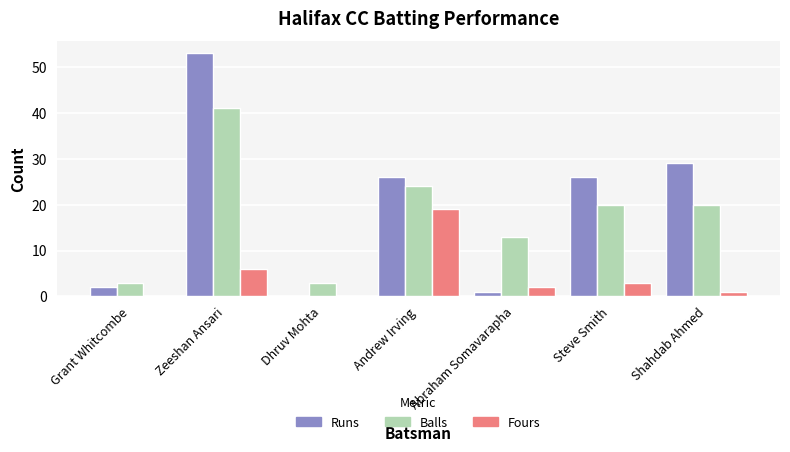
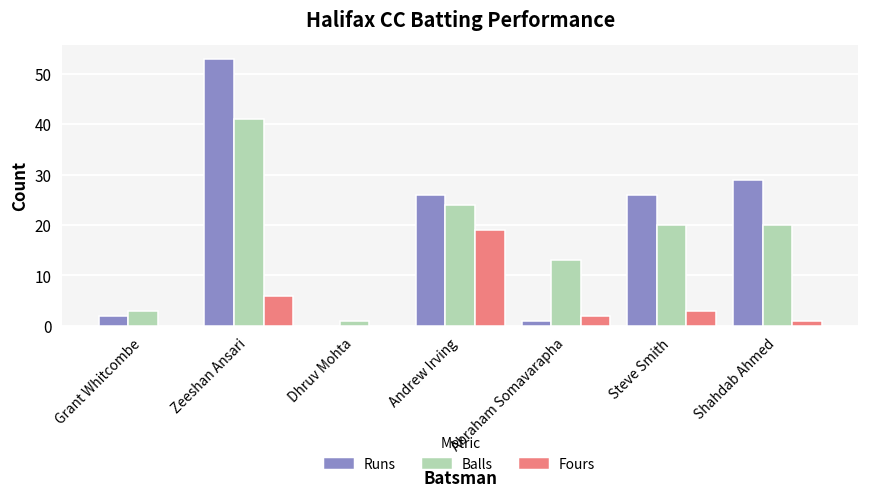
Balls, Dhruv Mohta: 3 -> 1
